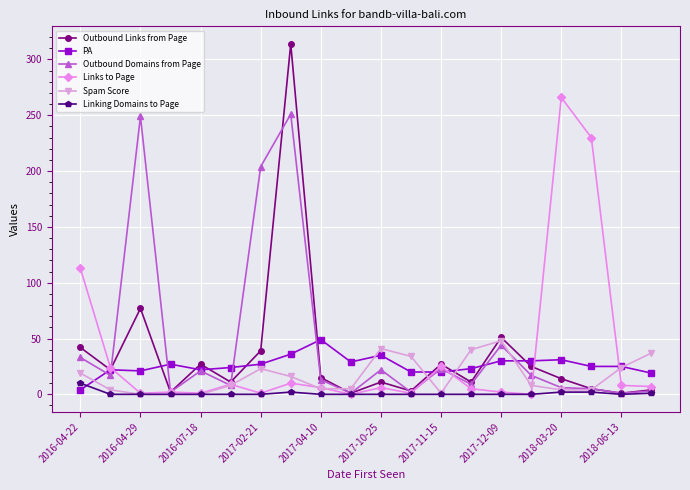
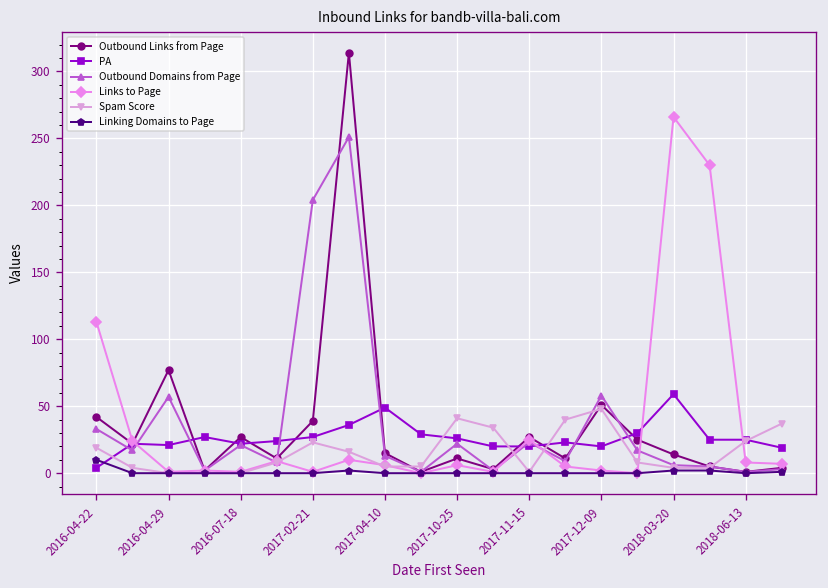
Outbound Domains from Page, 2016-04-29: 249 -> 57
PA, 2017-10-25: 35 -> 26
PA, 2017-12-09: 30 -> 20
Outbound Domains from Page, 2017-12-09: 44 -> 58
PA, 2018-03-20: 31 -> 59
